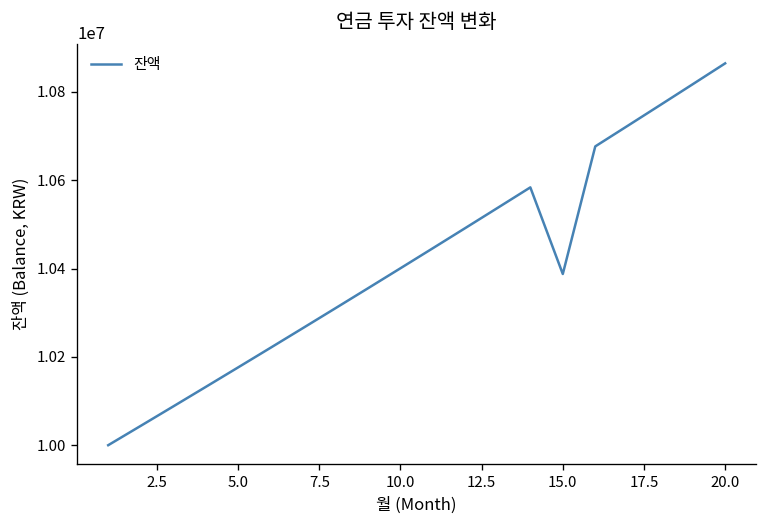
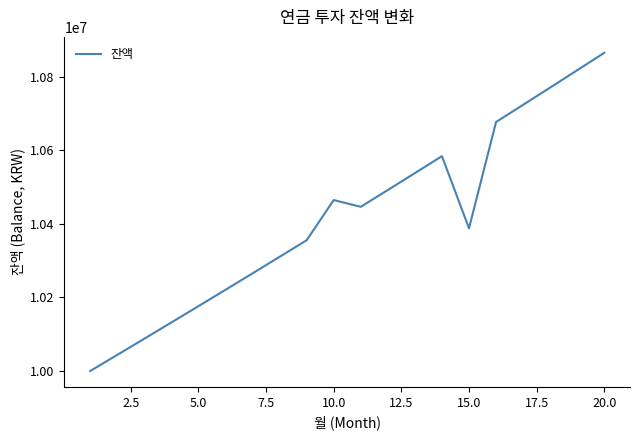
10.0: 10400000 -> 10460000
